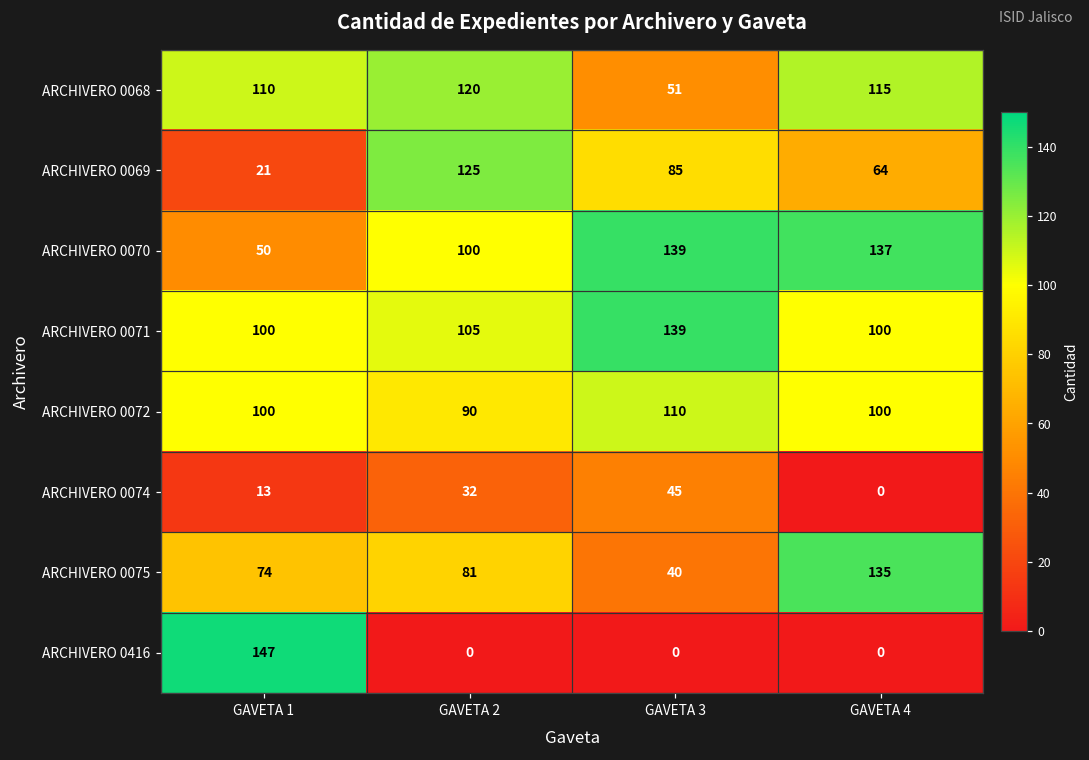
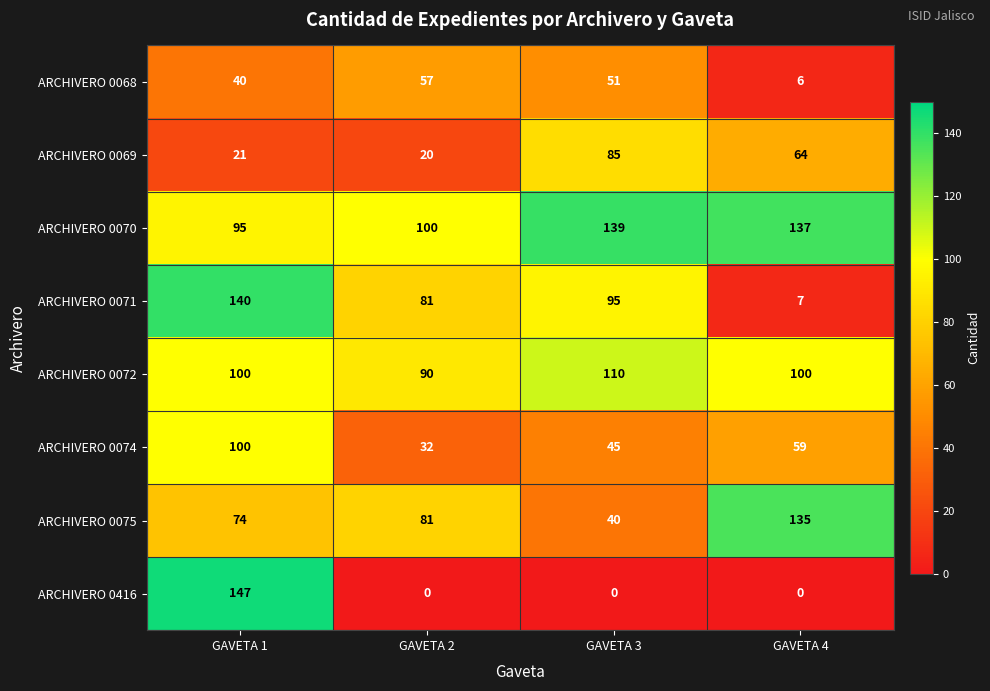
ARCHIVERO 0068, GAVETA 1: 110 -> 40
ARCHIVERO 0068, GAVETA 2: 120 -> 57
ARCHIVERO 0068, GAVETA 4: 115 -> 6
ARCHIVERO 0069, GAVETA 2: 125 -> 20
ARCHIVERO 0070, GAVETA 1: 50 -> 95
ARCHIVERO 0071, GAVETA 1: 100 -> 140
ARCHIVERO 0071, GAVETA 2: 105 -> 81
ARCHIVERO 0071, GAVETA 3: 139 -> 95
ARCHIVERO 0071, GAVETA 4: 100 -> 7
ARCHIVERO 0074, GAVETA 1: 13 -> 100
ARCHIVERO 0074, GAVETA 4: 0 -> 59
